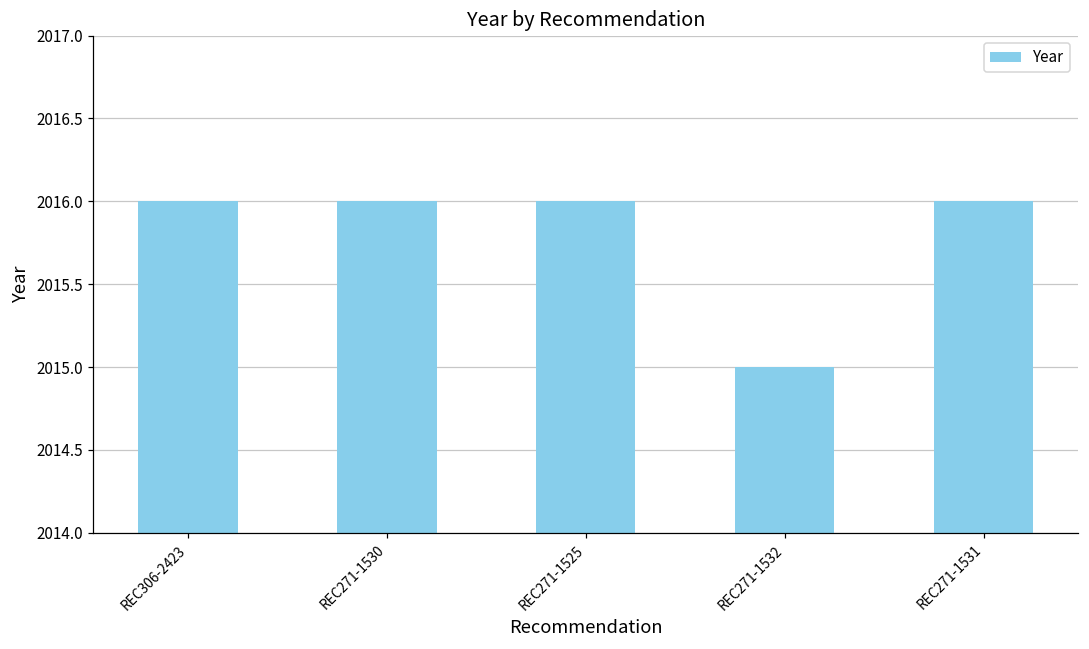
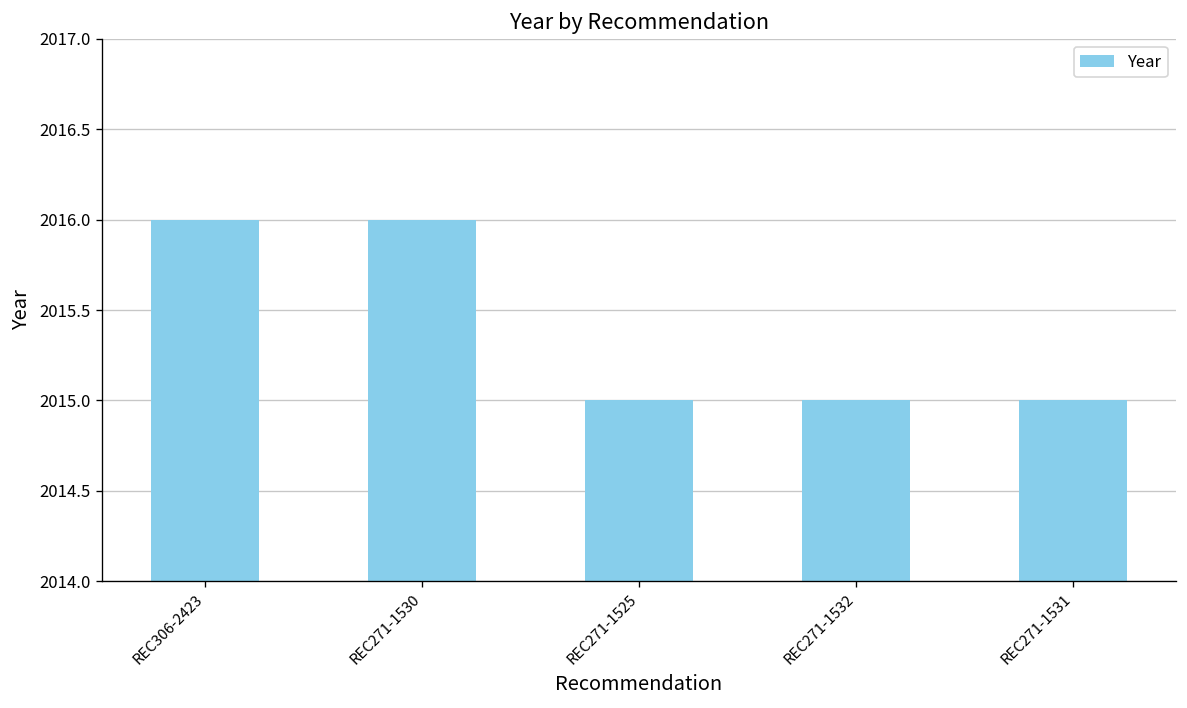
REC271-1525: 2016 -> 2015
REC271-1531: 2016 -> 2015
